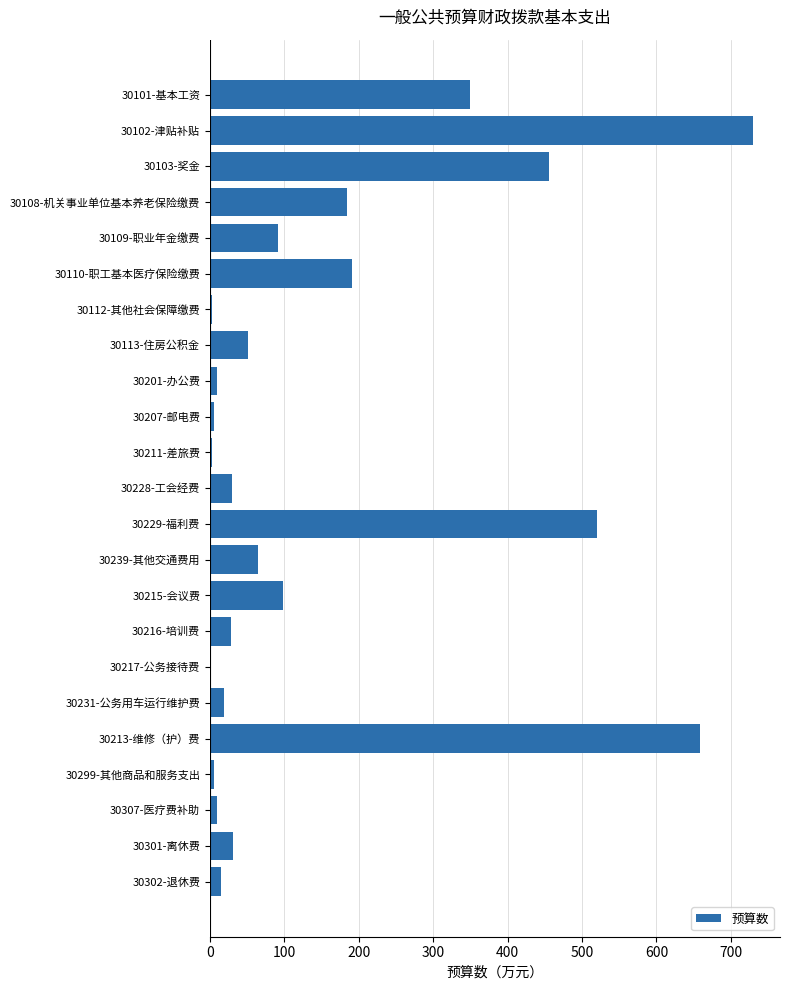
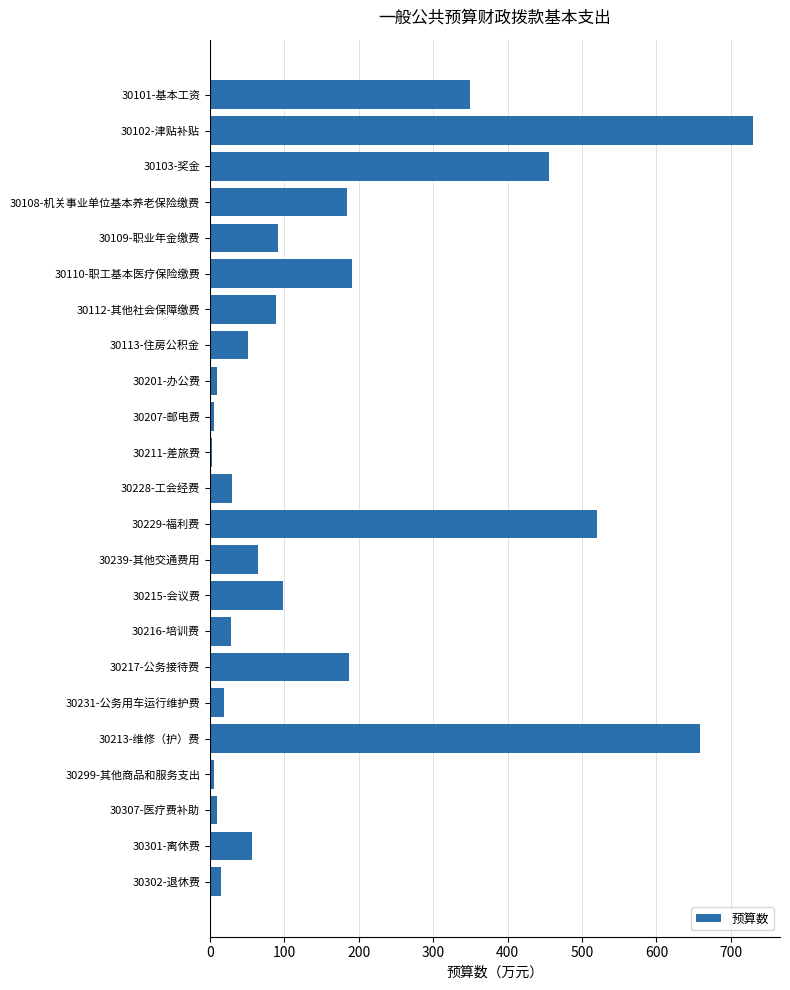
30112-其他社会保障缴费: 0 -> 90
30217-公务接待费: 0 -> 190
30301-离休费: 30 -> 60
